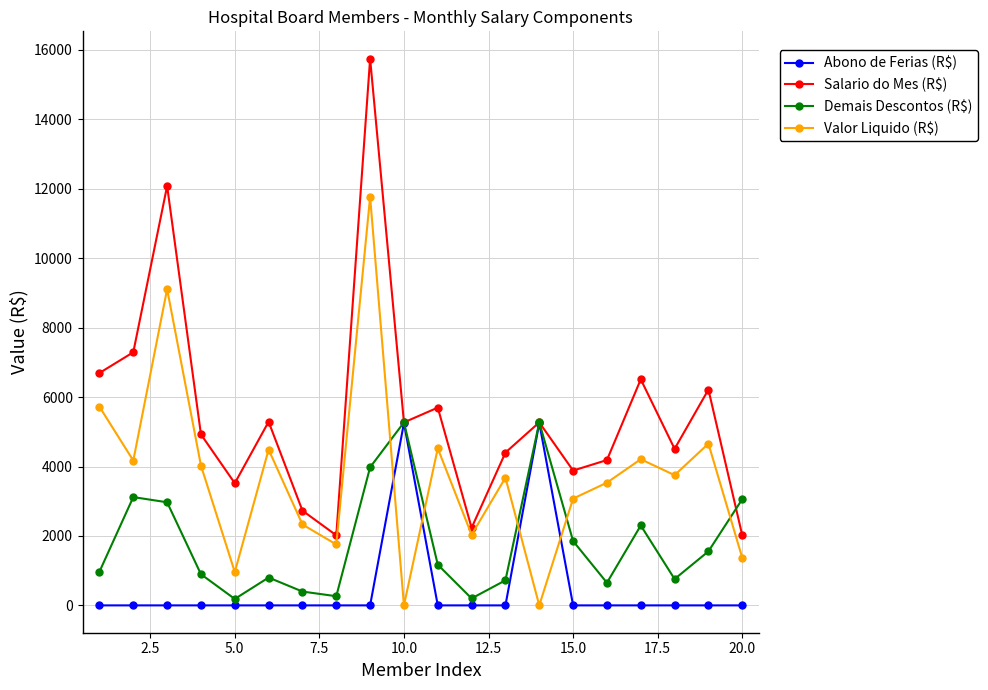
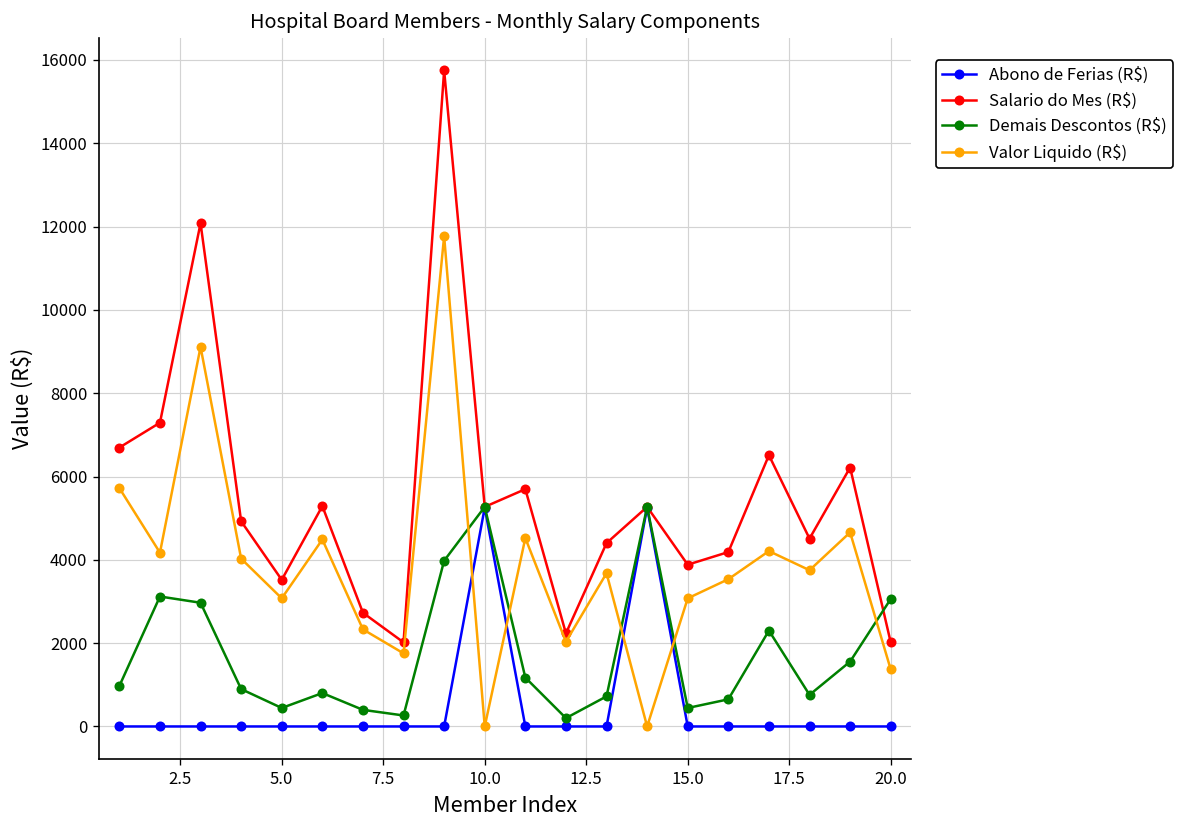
Demais Descontos (R$), 5.0: 200 -> 400
Valor Liquido (R$), 5.0: 1000 -> 3100
Demais Descontos (R$), 15.0: 1900 -> 400
